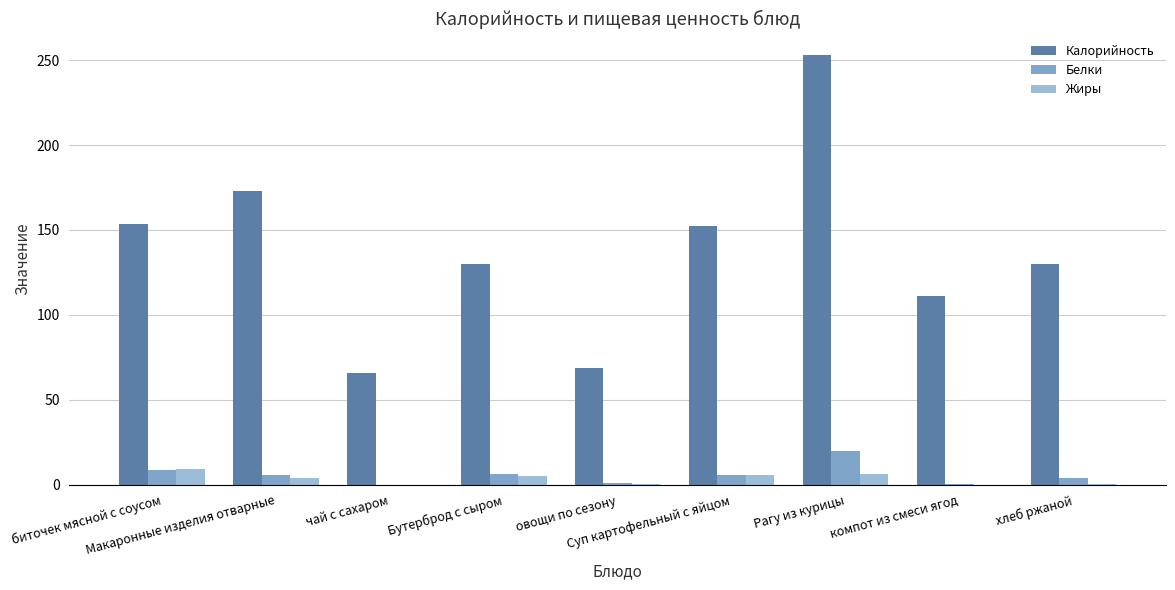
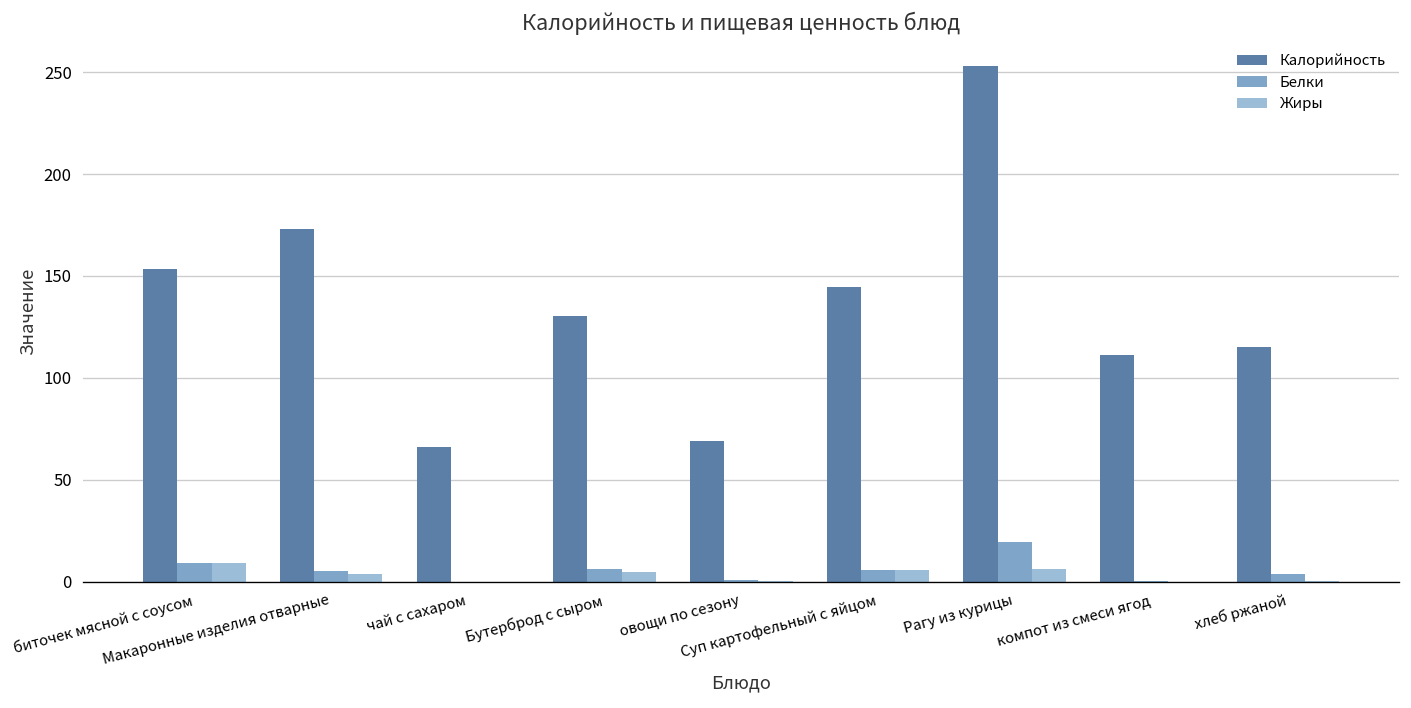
Калорийность, Суп картофельный с яйцом: 152 -> 145
Калорийность, хлеб ржаной: 130 -> 115
